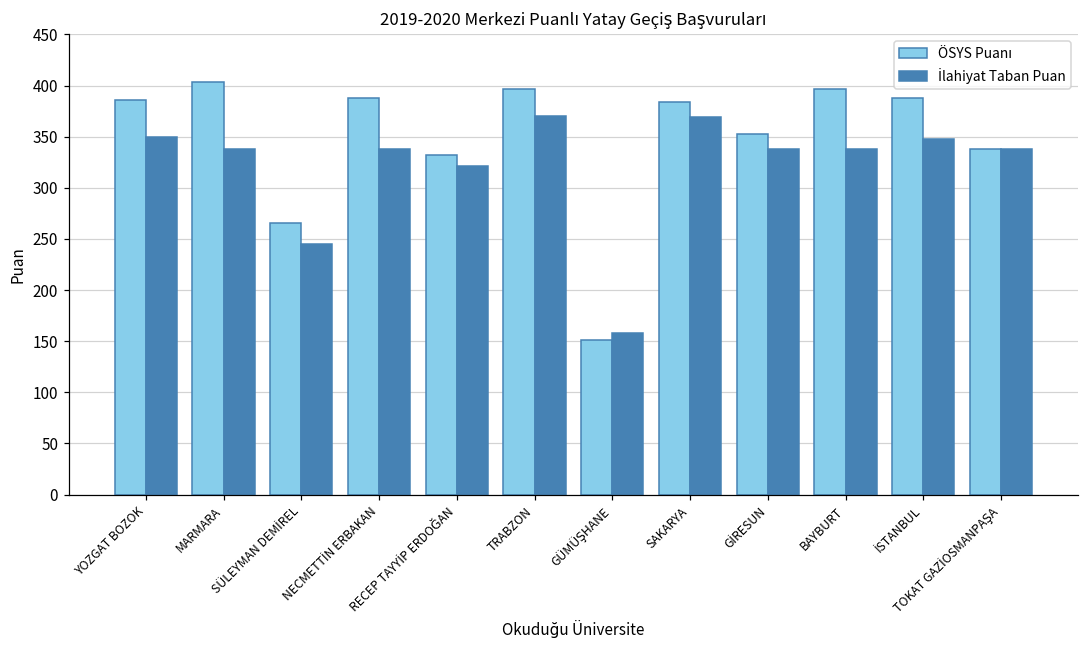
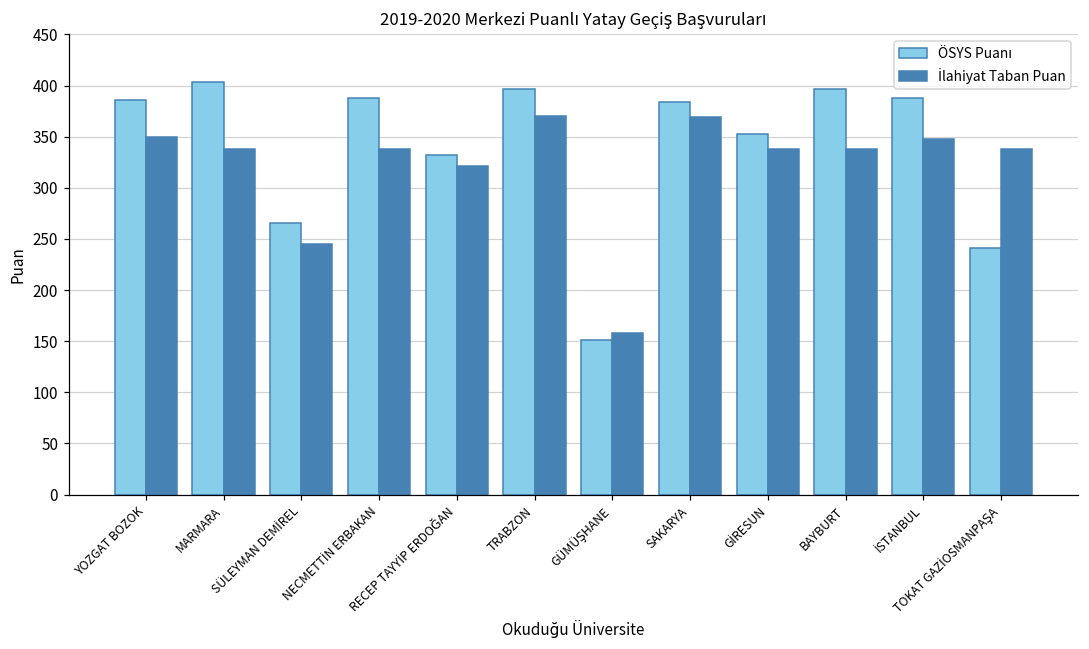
ÖSYS Puanı, TOKAT GAZİOSMANPAŞA: 340 -> 240
